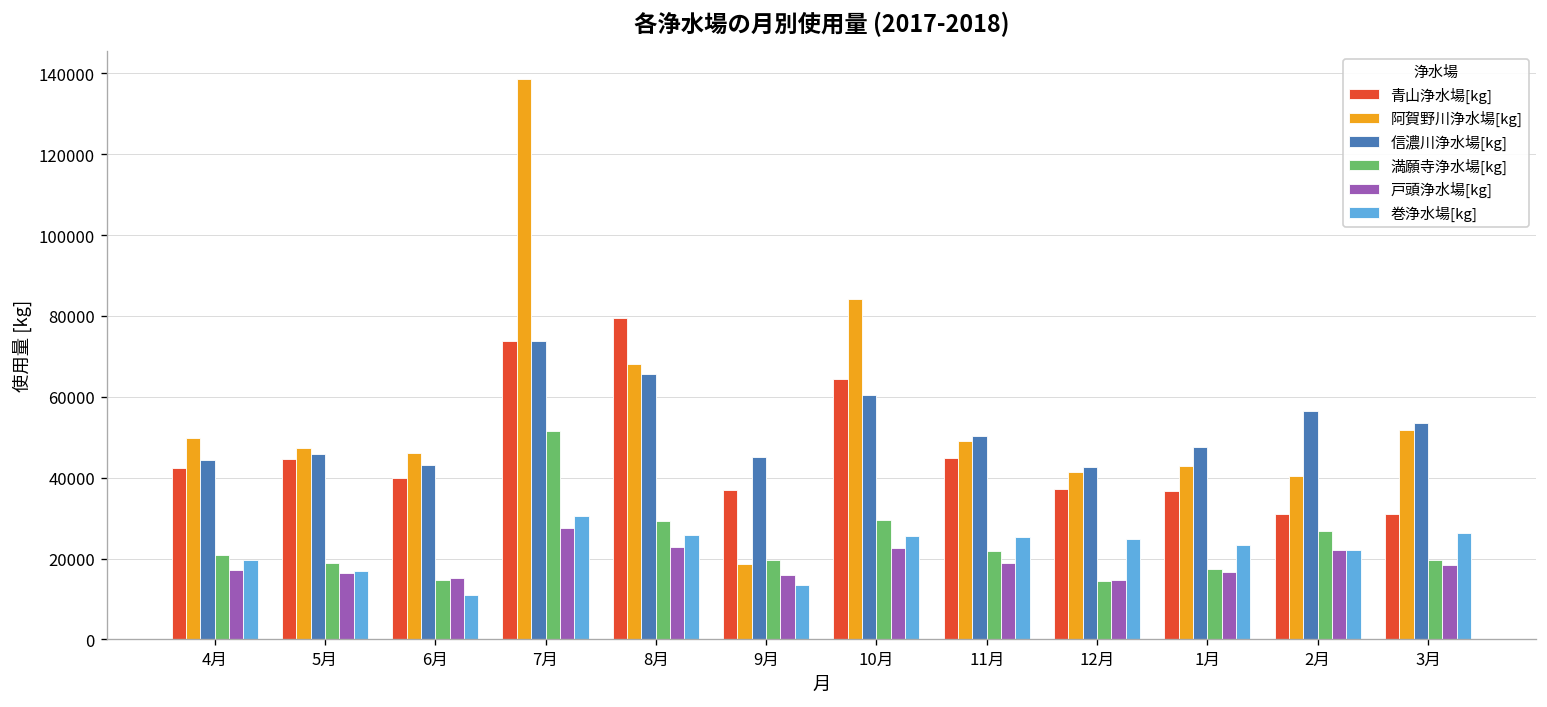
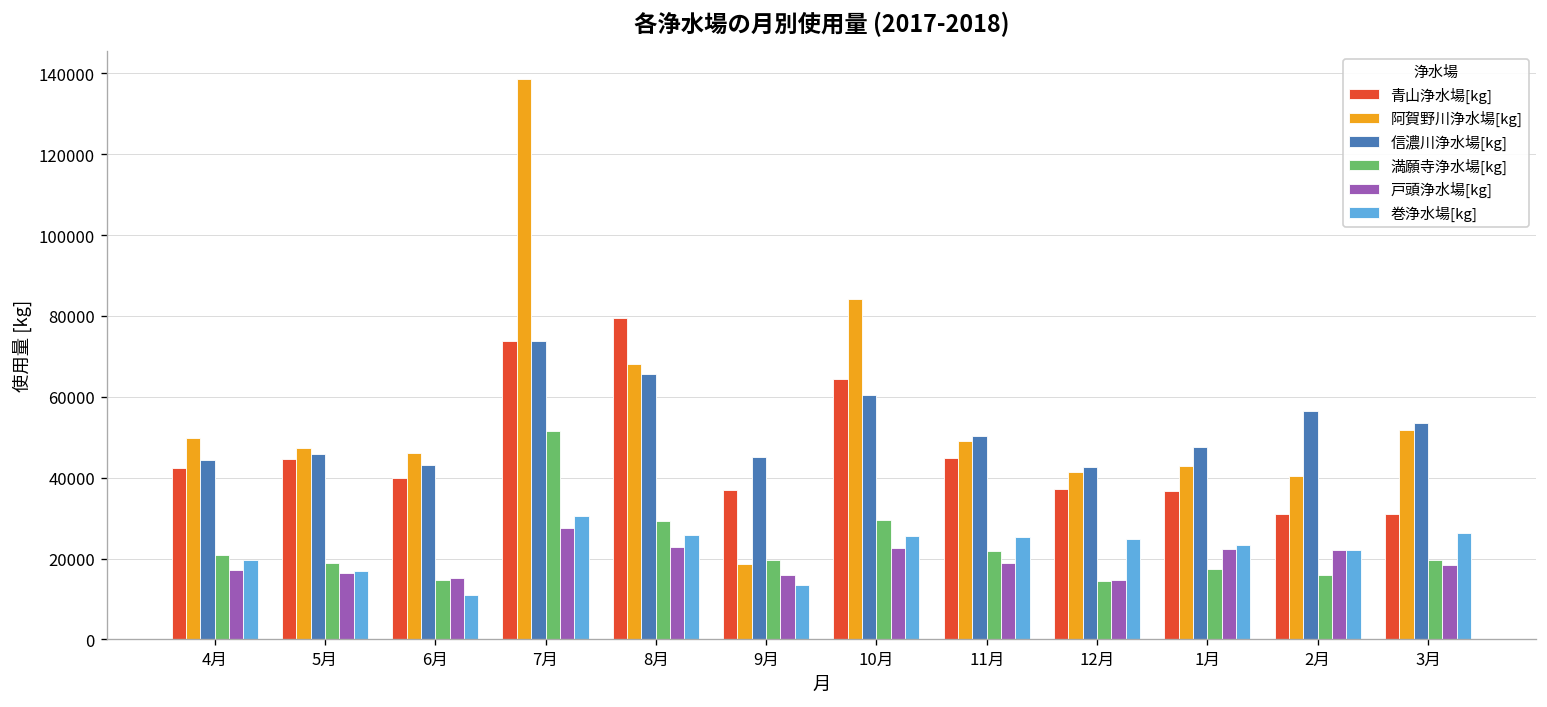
戸頭浄水場[kg], 1月: 17000 -> 22000
満願寺浄水場[kg], 2月: 27000 -> 16000
